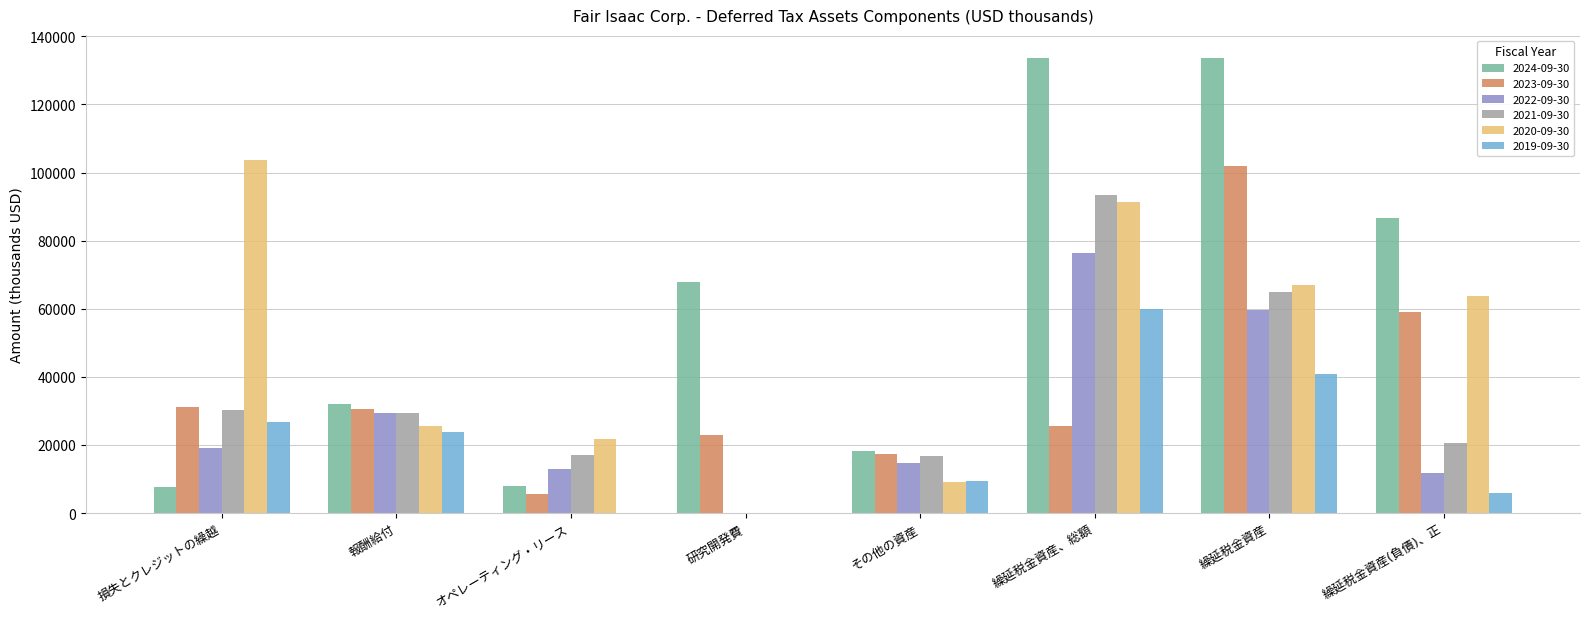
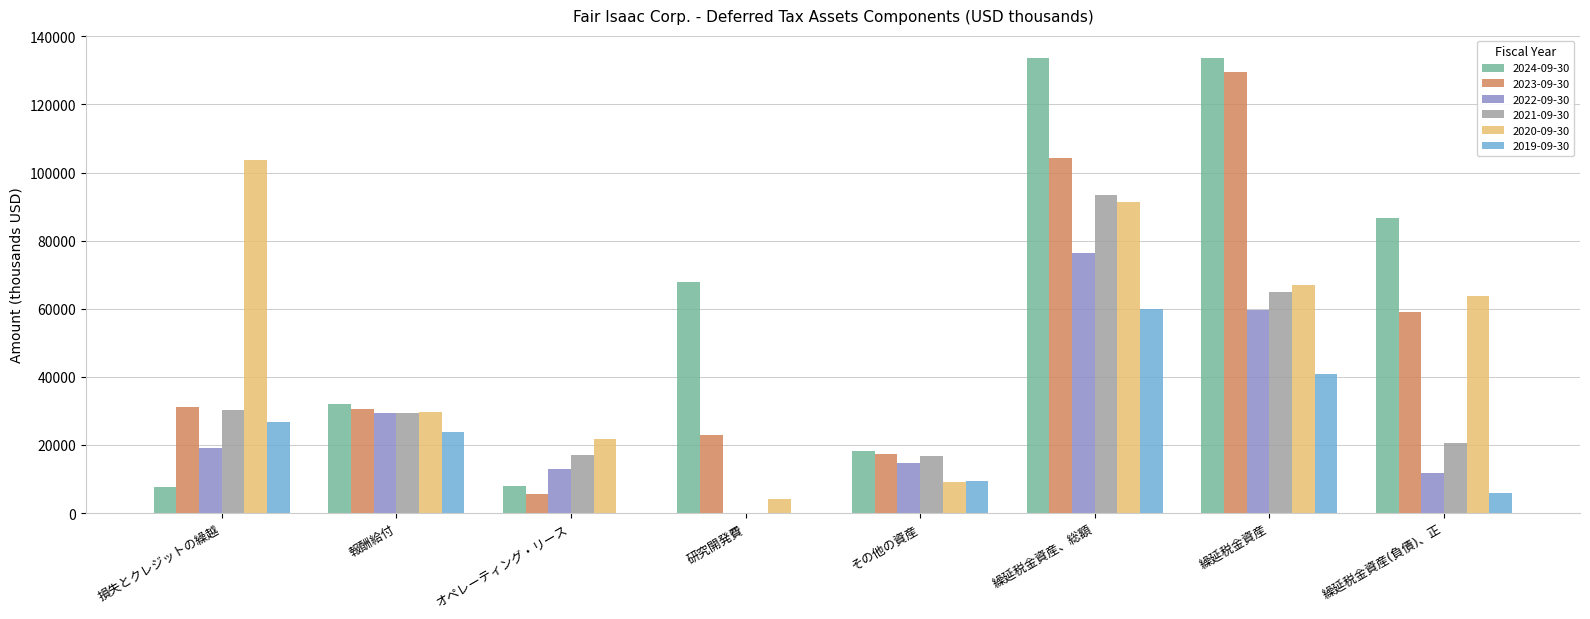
2020-09-30, 報酬給付: 26000 -> 30000
2020-09-30, 研究開発費: 0 -> 4000
2023-09-30, 繰延税金資産、総額: 25000 -> 104000
2023-09-30, 繰延税金資産: 102000 -> 130000
